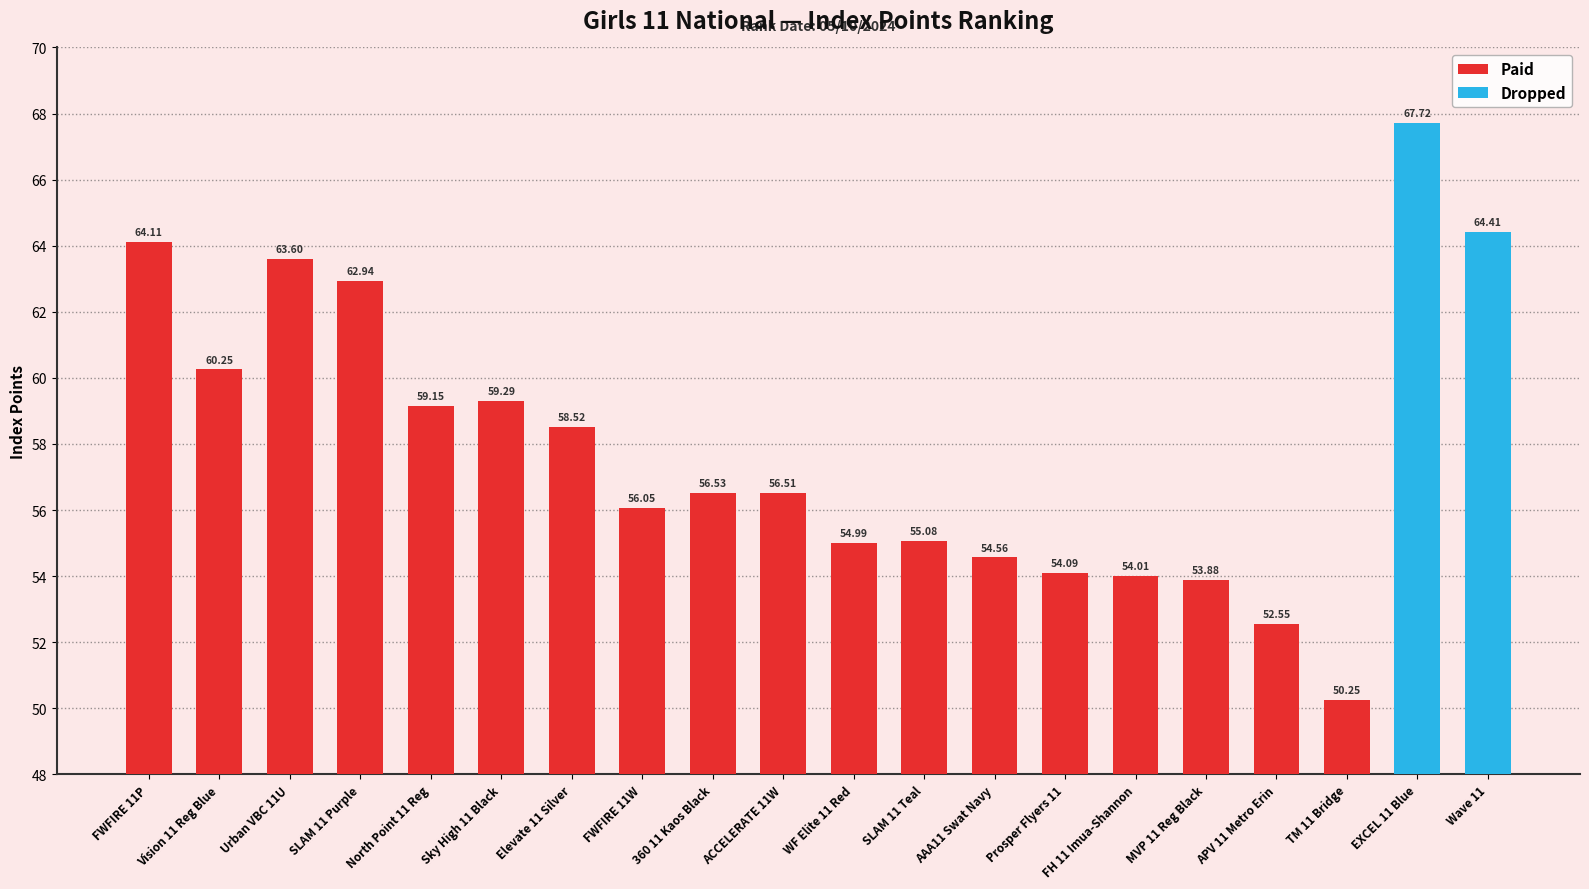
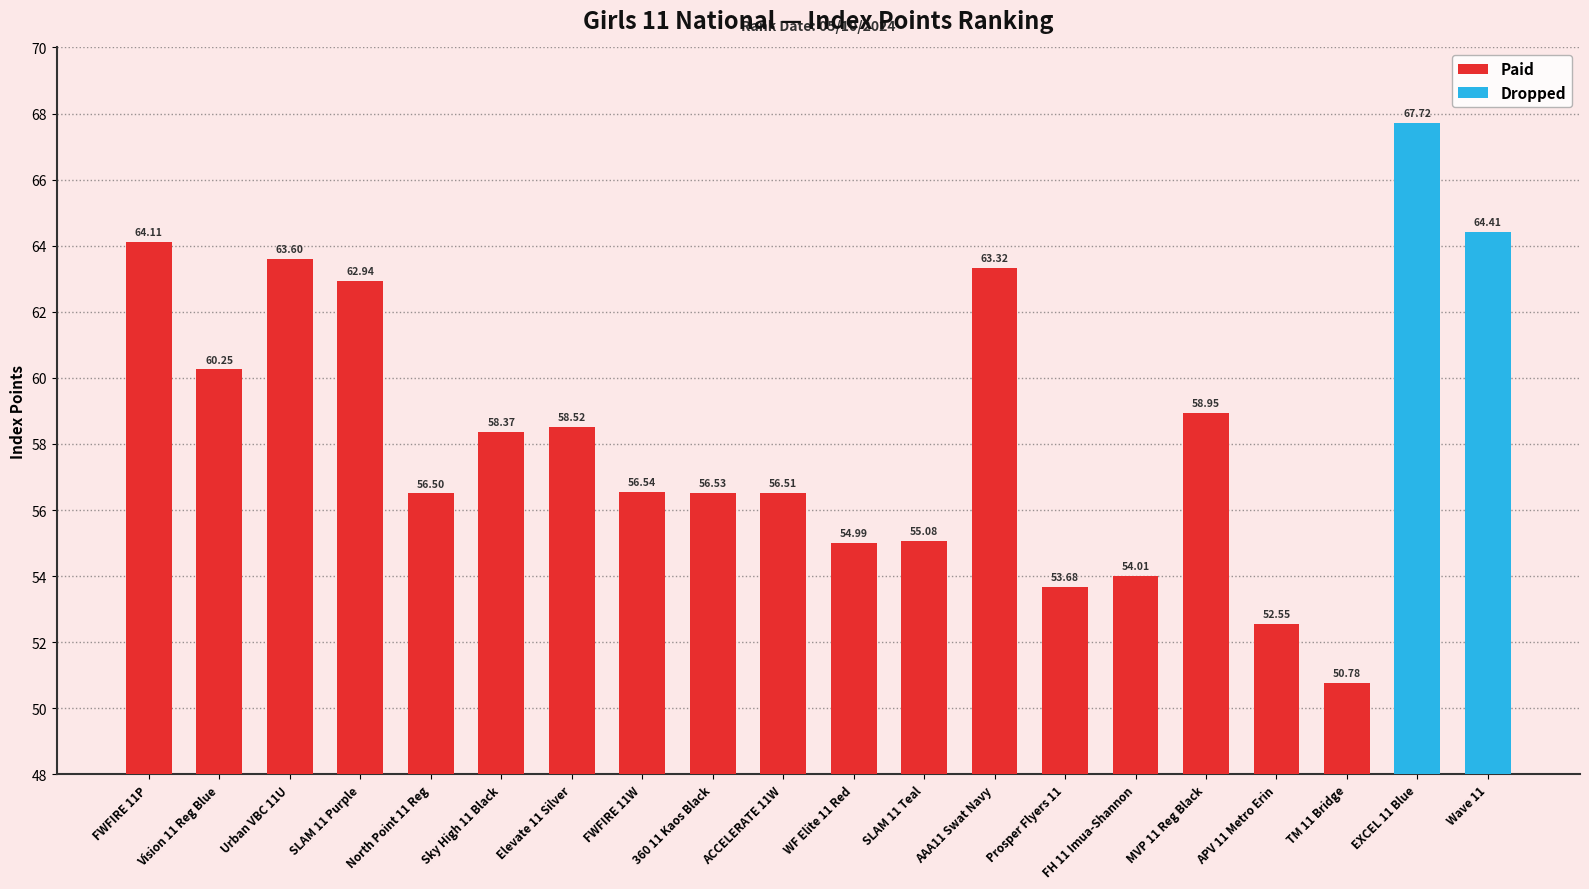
Paid, North Point 11 Reg: 59.15 -> 56.50
Paid, Sky High 11 Black: 59.29 -> 58.37
Paid, FWFIRE 11W: 56.05 -> 56.54
Paid, AAA11 Swat Navy: 54.56 -> 63.32
Paid, Prosper Flyers 11: 54.09 -> 53.68
Paid, MVP 11 Reg Black: 53.88 -> 58.95
Paid, TM 11 Bridge: 50.25 -> 50.78
